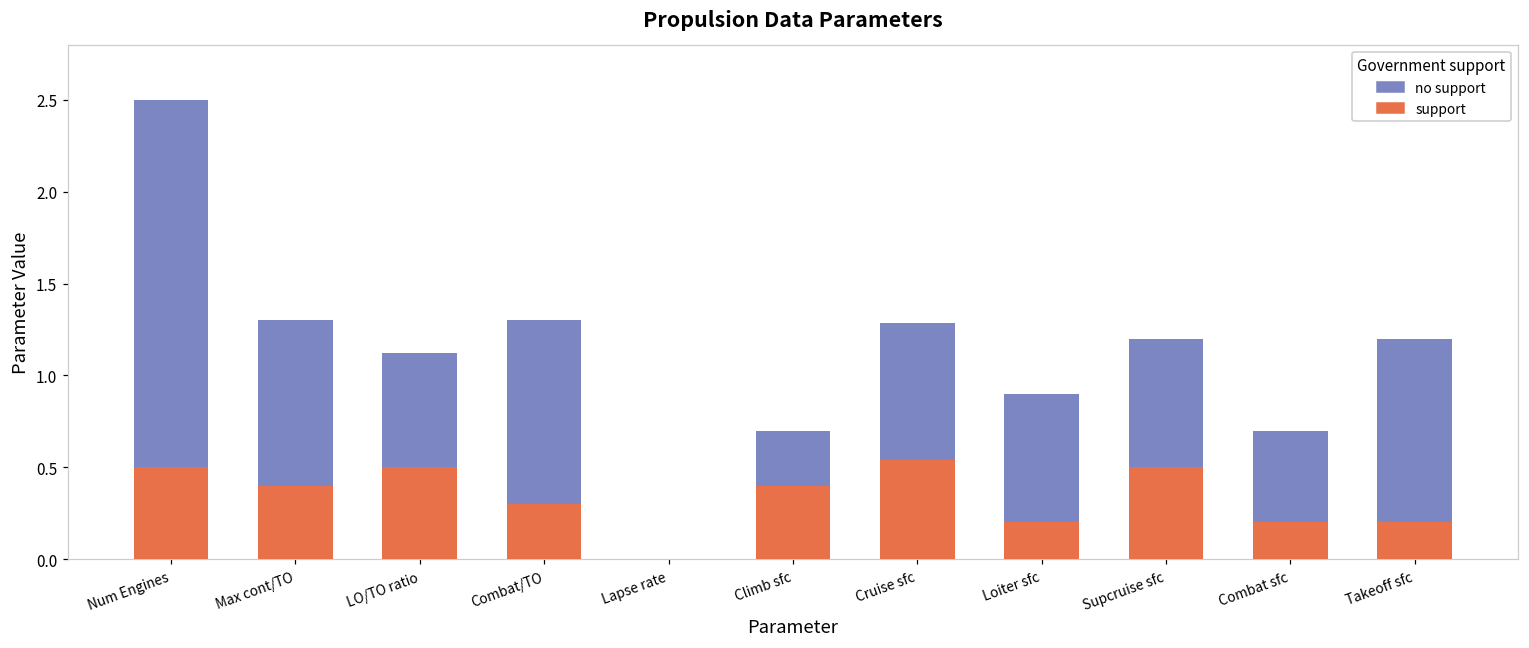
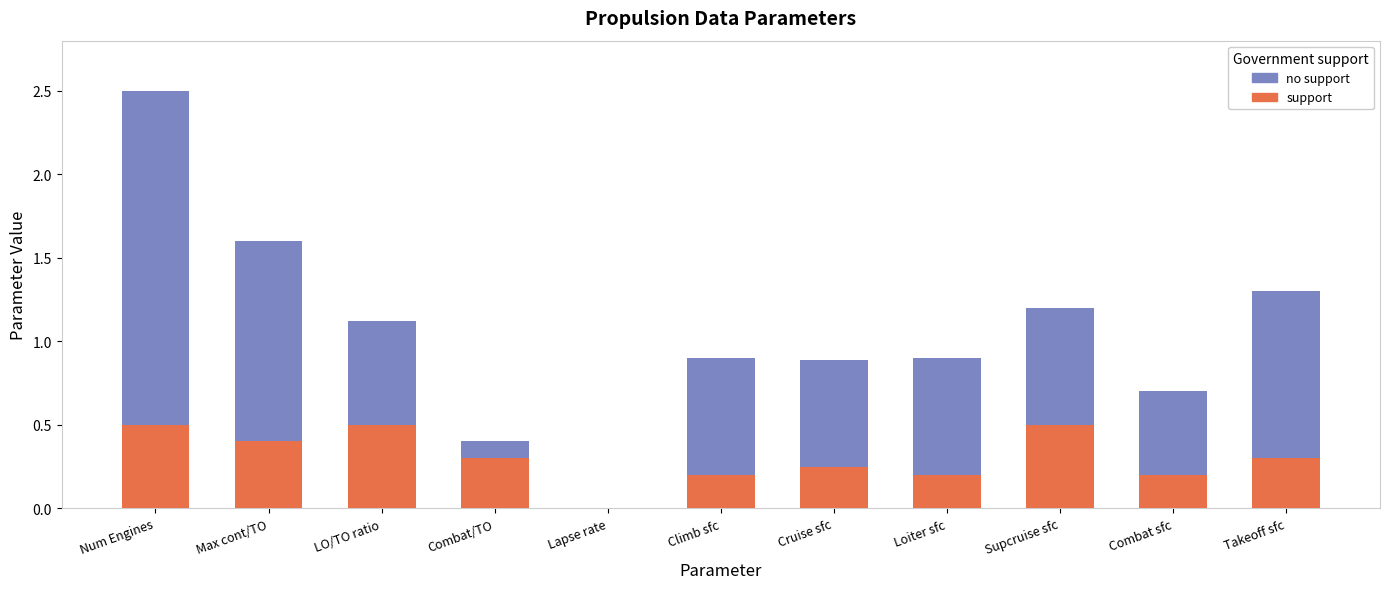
no support, Max cont/TO: 0.9 -> 1.2
no support, Combat/TO: 1.0 -> 0.1
support, Climb sfc: 0.4 -> 0.2
no support, Climb sfc: 0.3 -> 0.7
support, Cruise sfc: 0.54 -> 0.25
no support, Cruise sfc: 0.75 -> 0.64
support, Takeoff sfc: 0.2 -> 0.3
